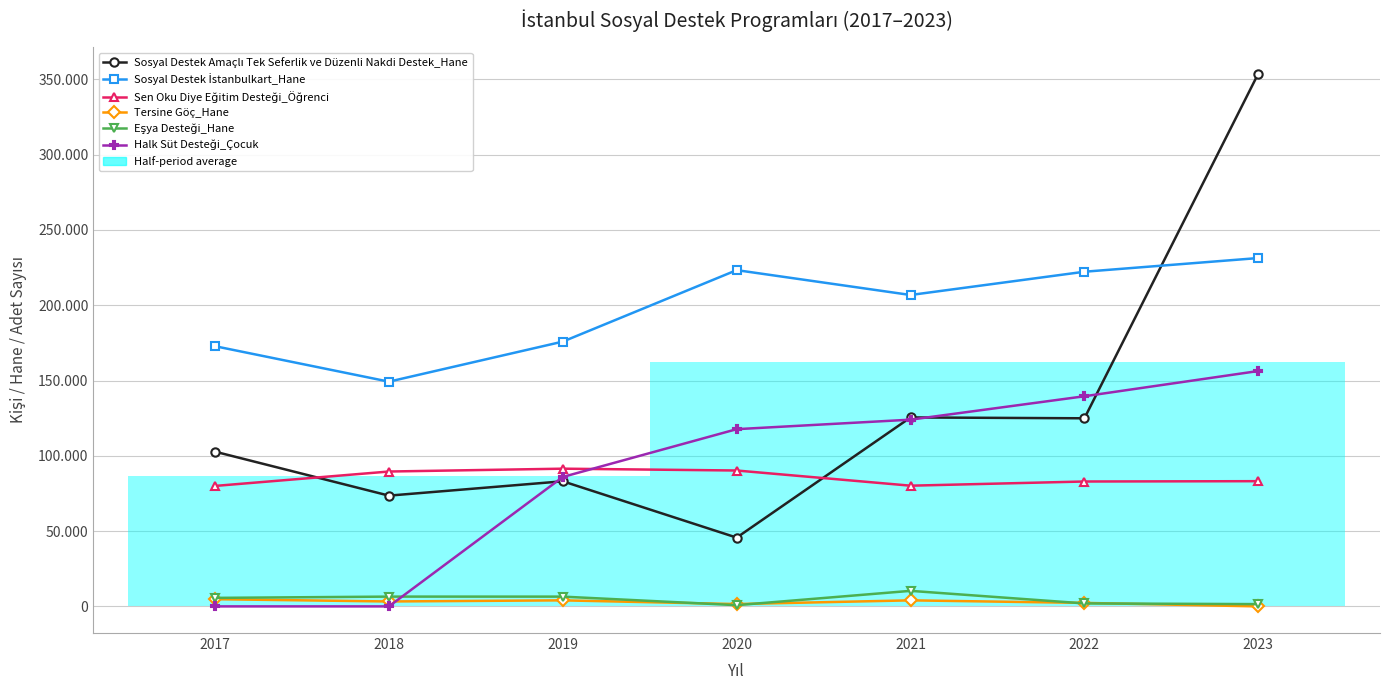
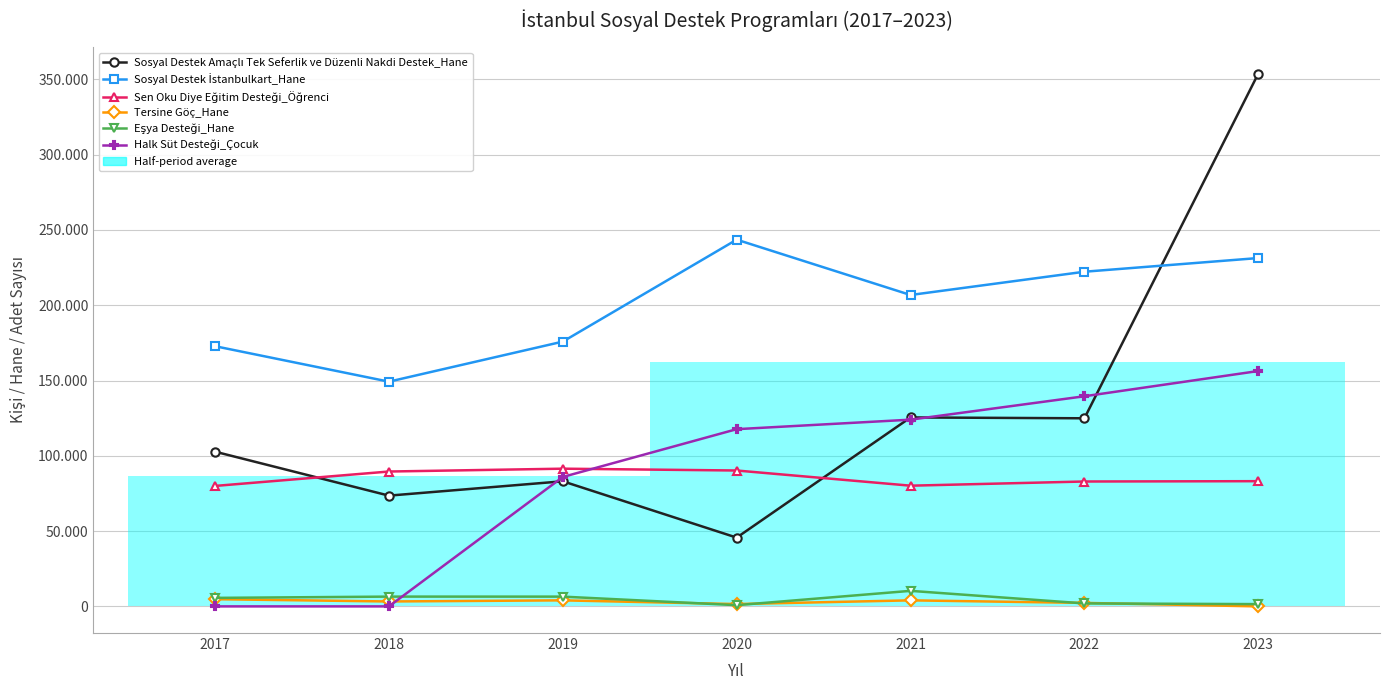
Sosyal Destek İstanbulkart_Hane, 2020: 223 -> 244
